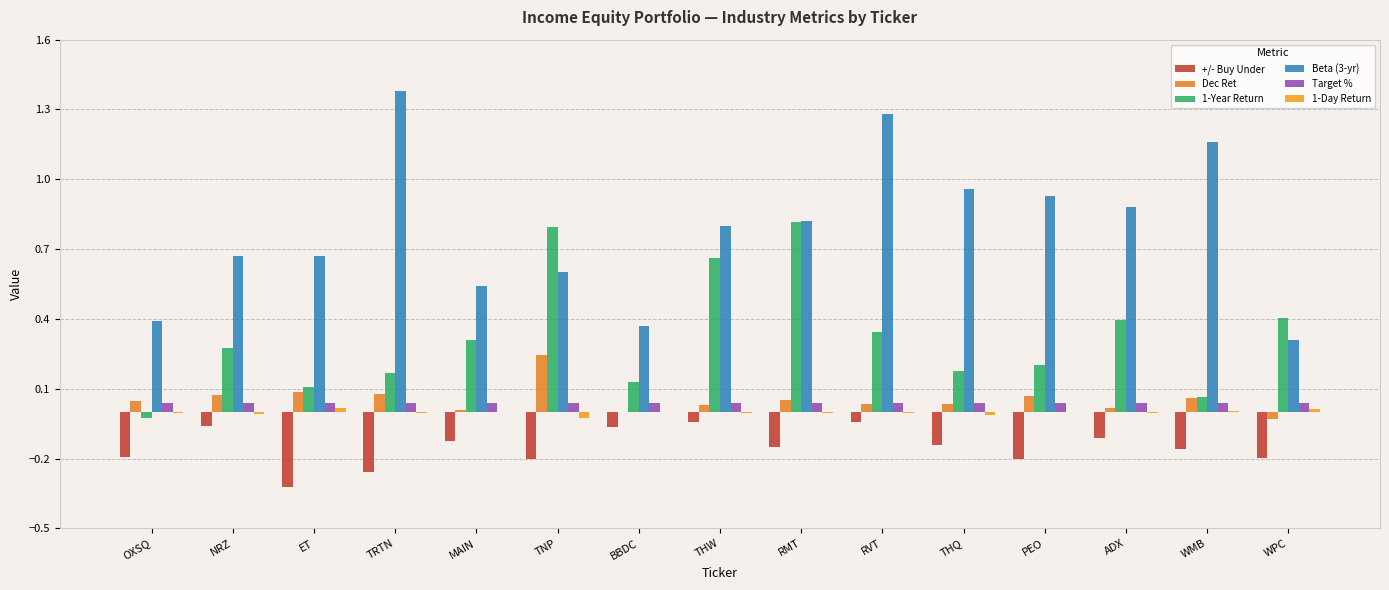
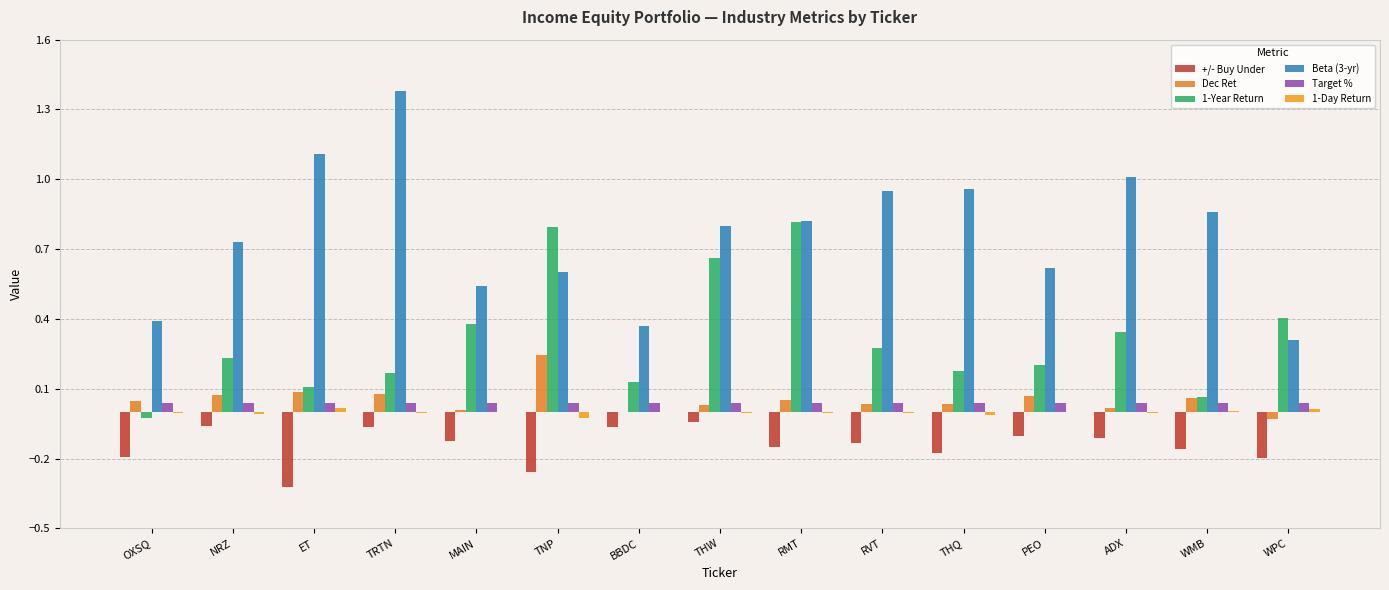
1-Year Return, NRZ: 0.27 -> 0.23
Beta (3-yr), NRZ: 0.67 -> 0.73
Beta (3-yr), ET: 0.67 -> 1.11
+/- Buy Under, TRTN: -0.26 -> -0.07
1-Year Return, MAIN: 0.31 -> 0.38
+/- Buy Under, TNP: -0.20 -> -0.26
+/- Buy Under, RVT: -0.04 -> -0.13
1-Year Return, RVT: 0.35 -> 0.28
Beta (3-yr), RVT: 1.28 -> 0.95
+/- Buy Under, THQ: -0.14 -> -0.18
+/- Buy Under, PEO: -0.20 -> -0.10
Beta (3-yr), PEO: 0.93 -> 0.62
1-Year Return, ADX: 0.39 -> 0.34
Beta (3-yr), ADX: 0.88 -> 1.01
Beta (3-yr), WMB: 1.16 -> 0.86
